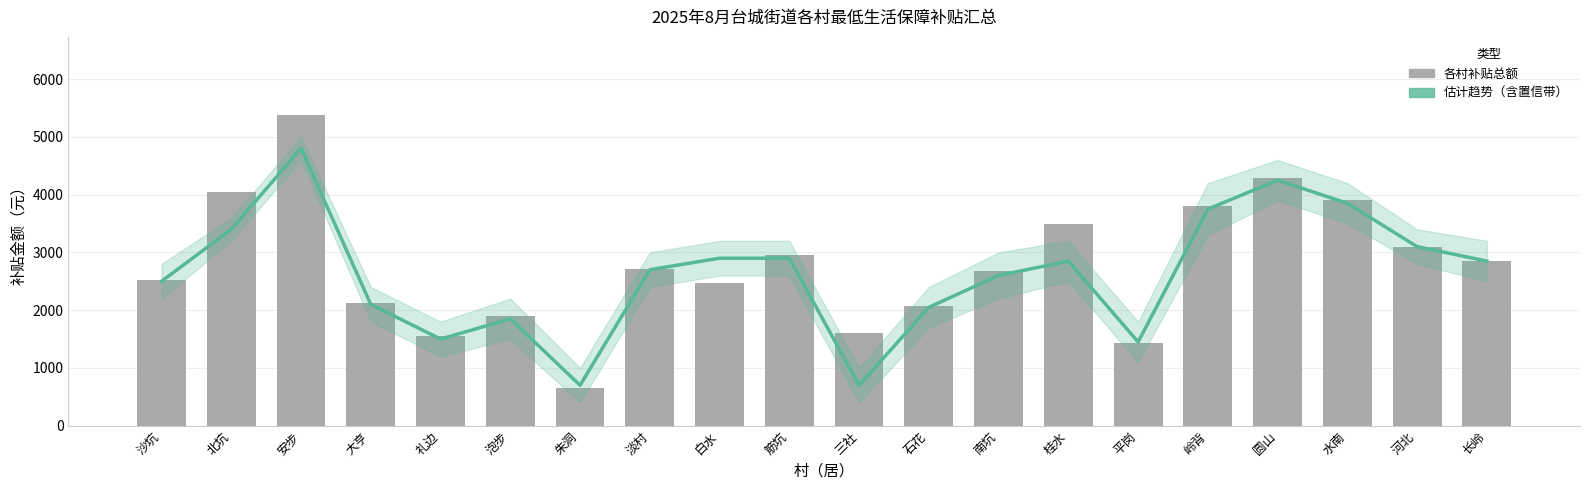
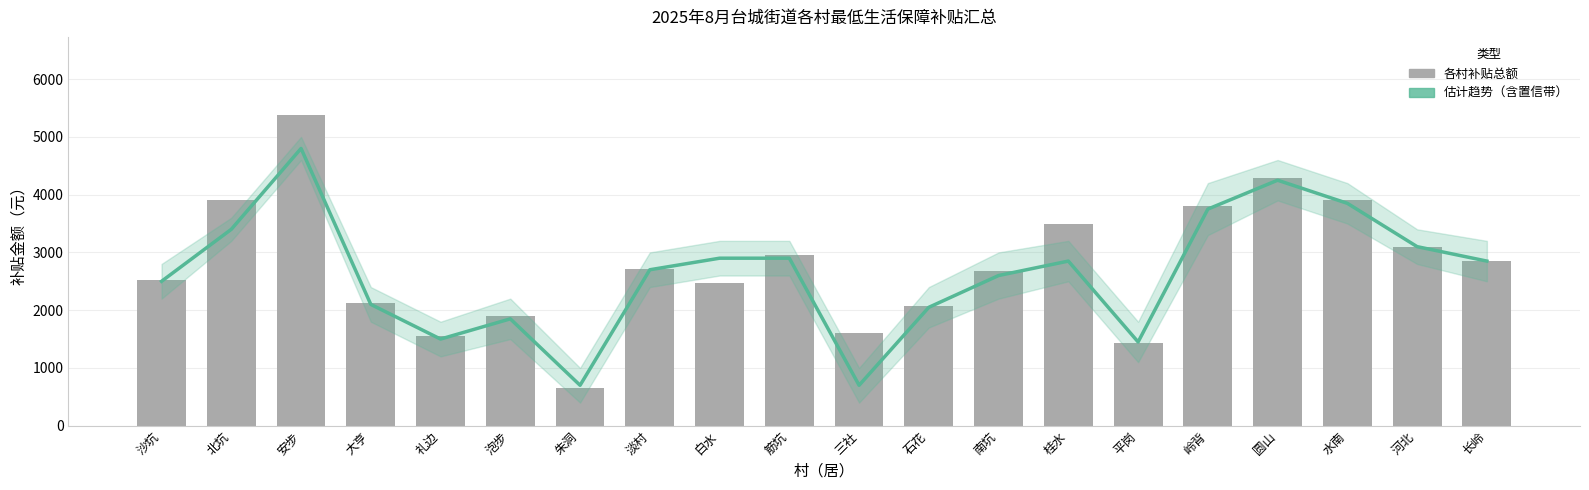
各村补贴总额, 北坑: 4100 -> 3900
